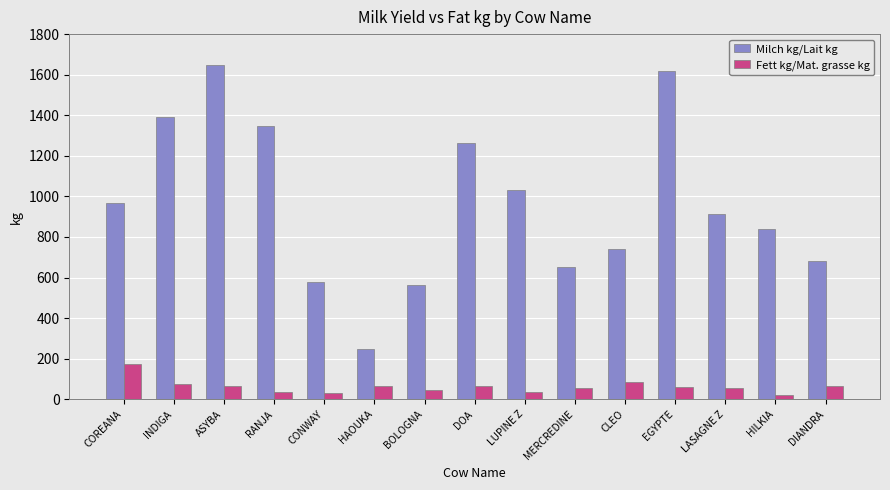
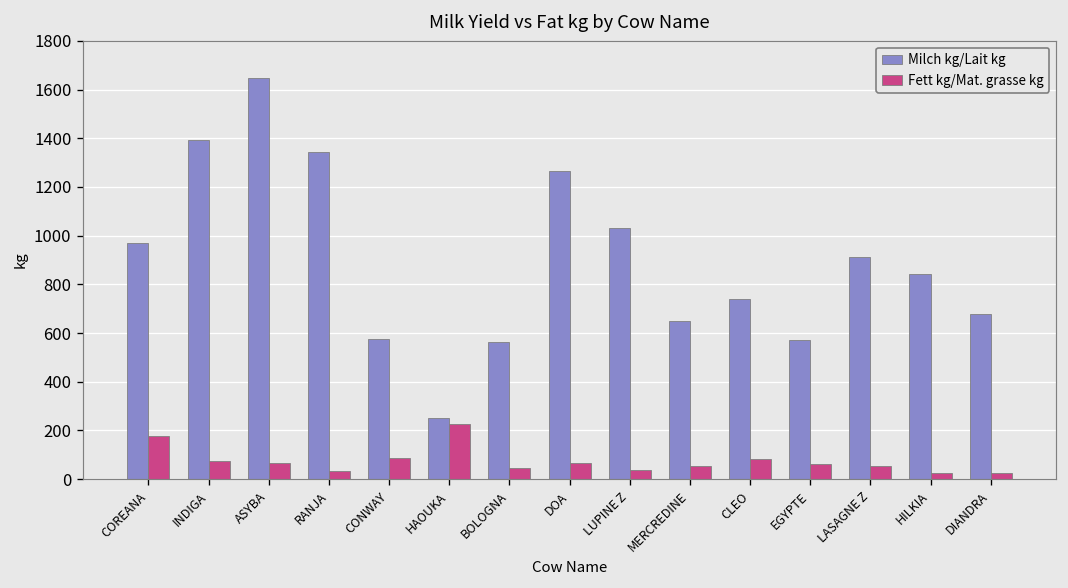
Fett kg/Mat. grasse kg, CONWAY: 30 -> 90
Fett kg/Mat. grasse kg, HAOUKA: 70 -> 230
Milch kg/Lait kg, EGYPTE: 1620 -> 570
Fett kg/Mat. grasse kg, DIANDRA: 70 -> 20
